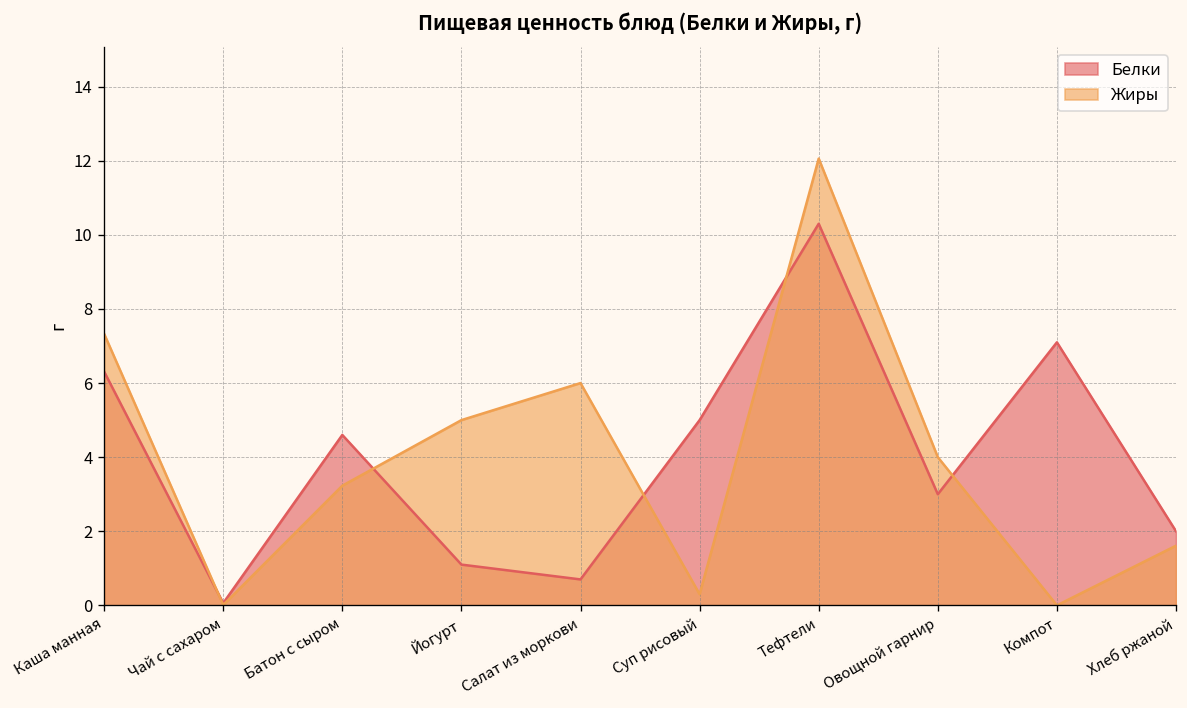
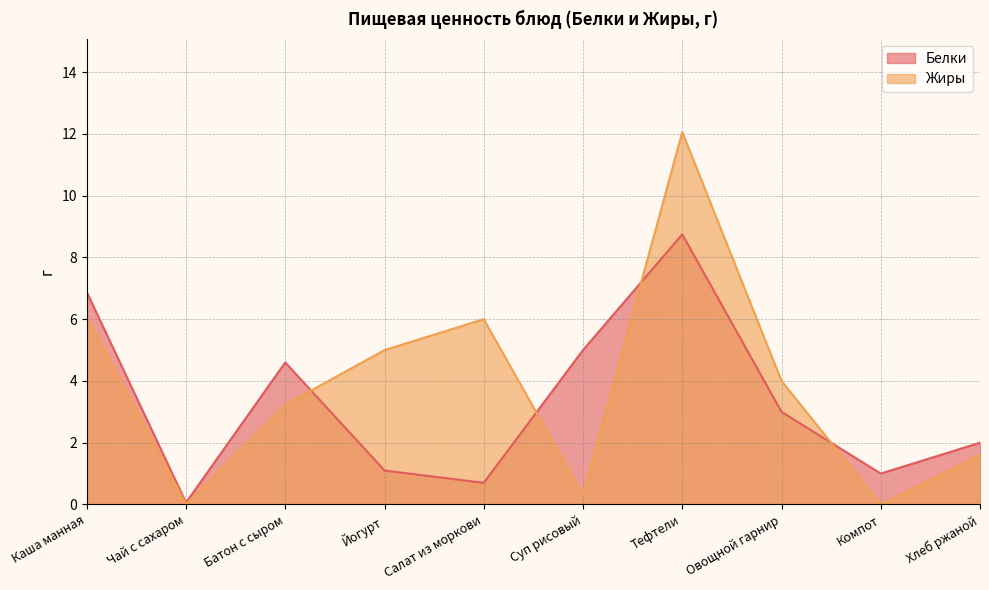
Белки, Каша манная: 6.3 -> 6.9
Жиры, Каша манная: 7.3 -> 6.1
Белки, Тефтели: 10.3 -> 8.8
Белки, Компот: 7.1 -> 1.0
